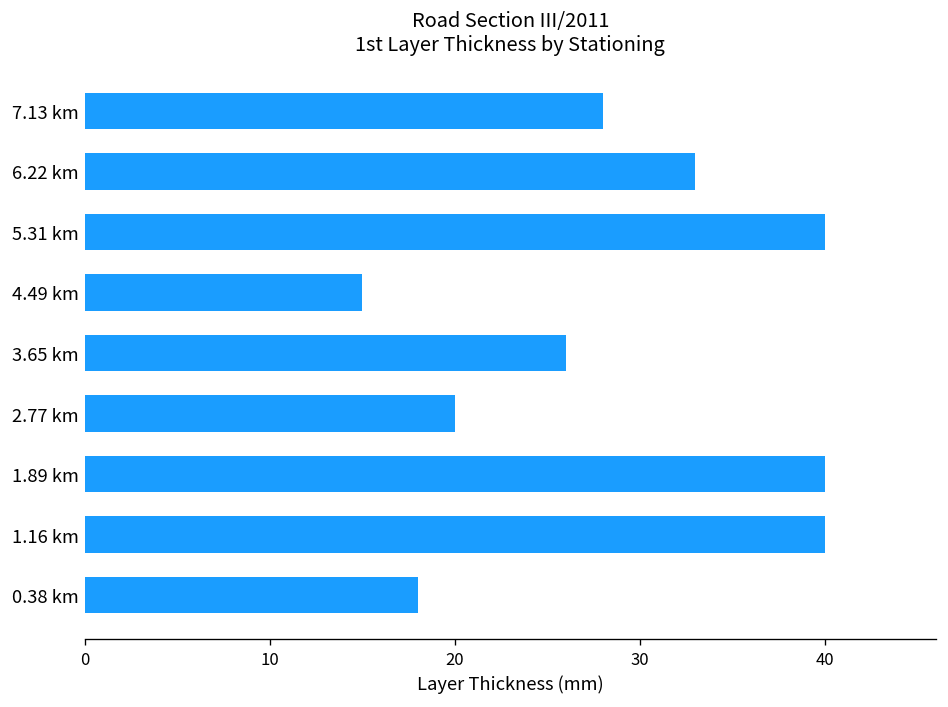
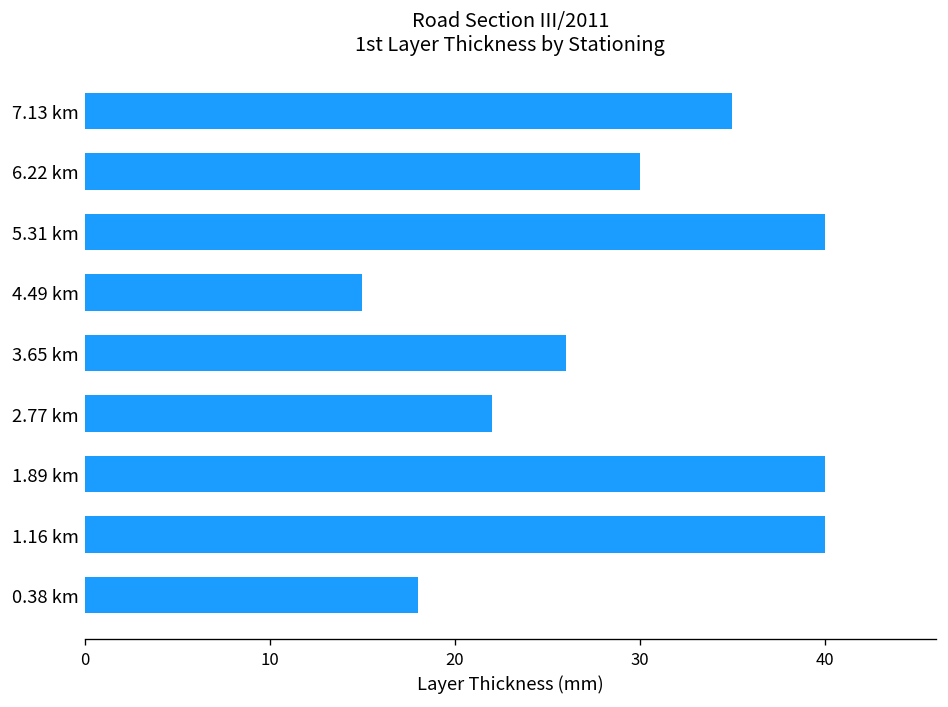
7.13 km: 28 -> 35
6.22 km: 33 -> 30
2.77 km: 20 -> 22
